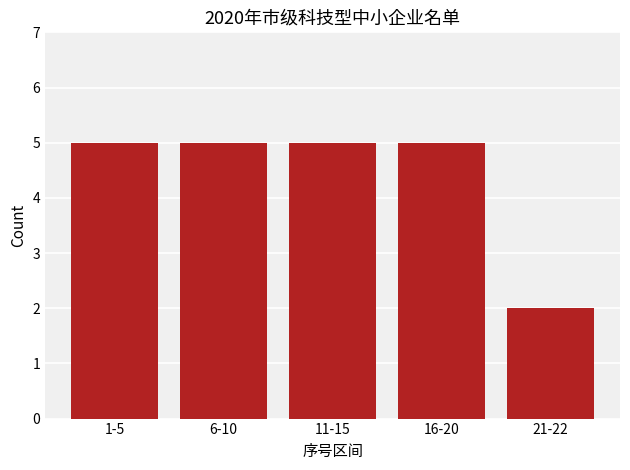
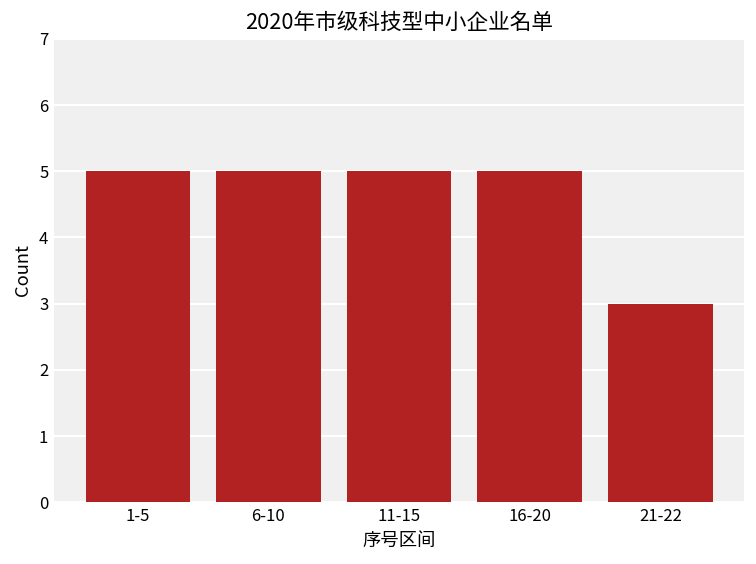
21-22: 2 -> 3
